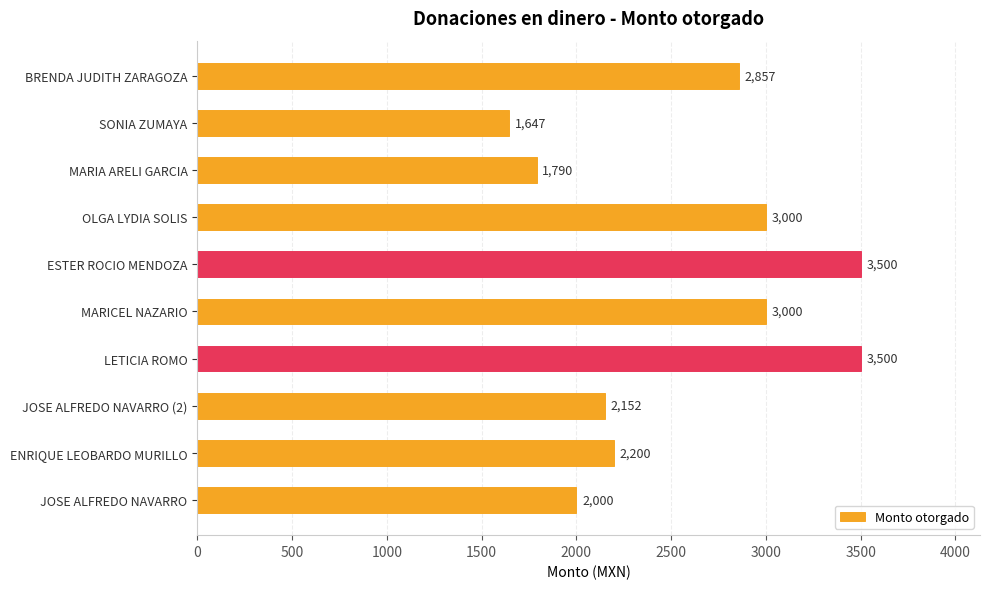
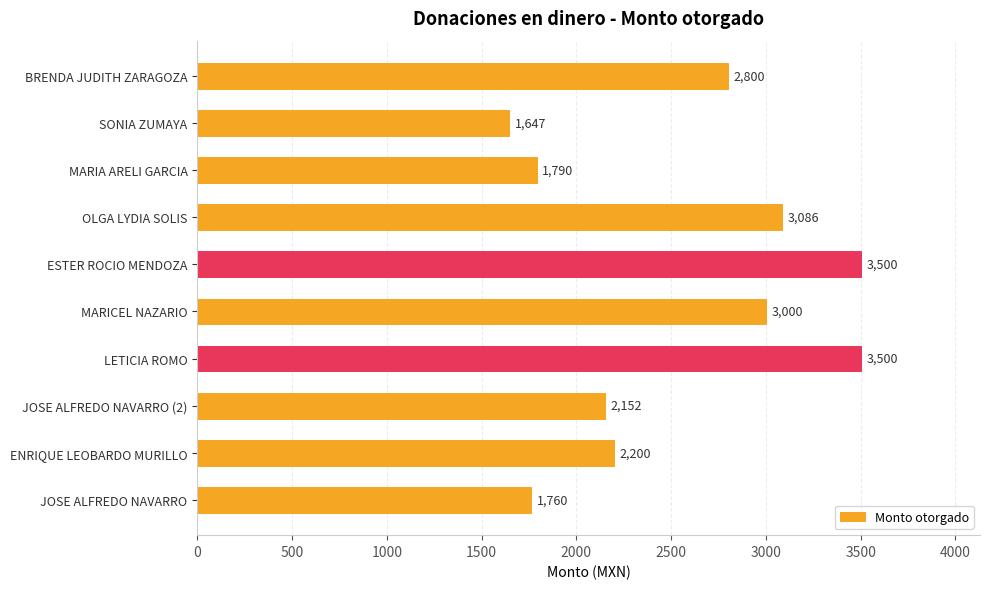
BRENDA JUDITH ZARAGOZA: 2,857 -> 2,800
OLGA LYDIA SOLIS: 3,000 -> 3,086
JOSE ALFREDO NAVARRO: 2,000 -> 1,760
